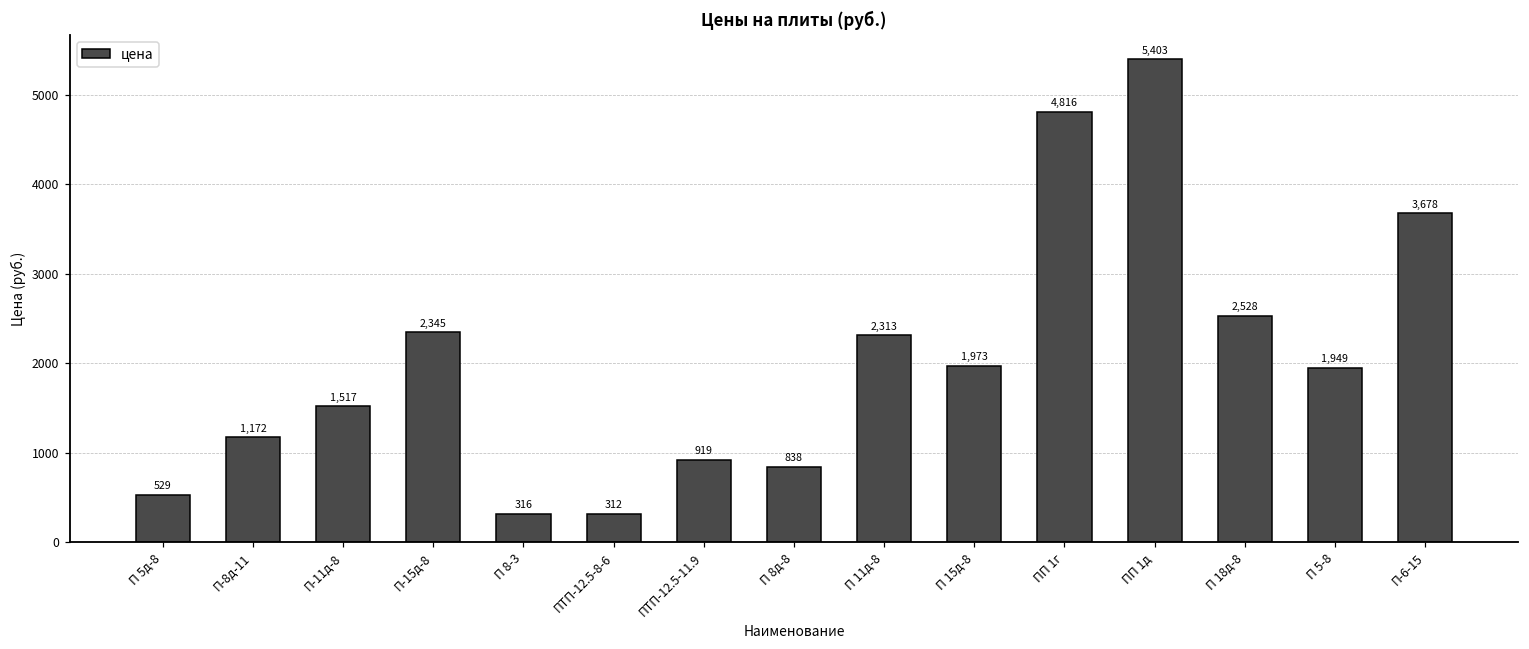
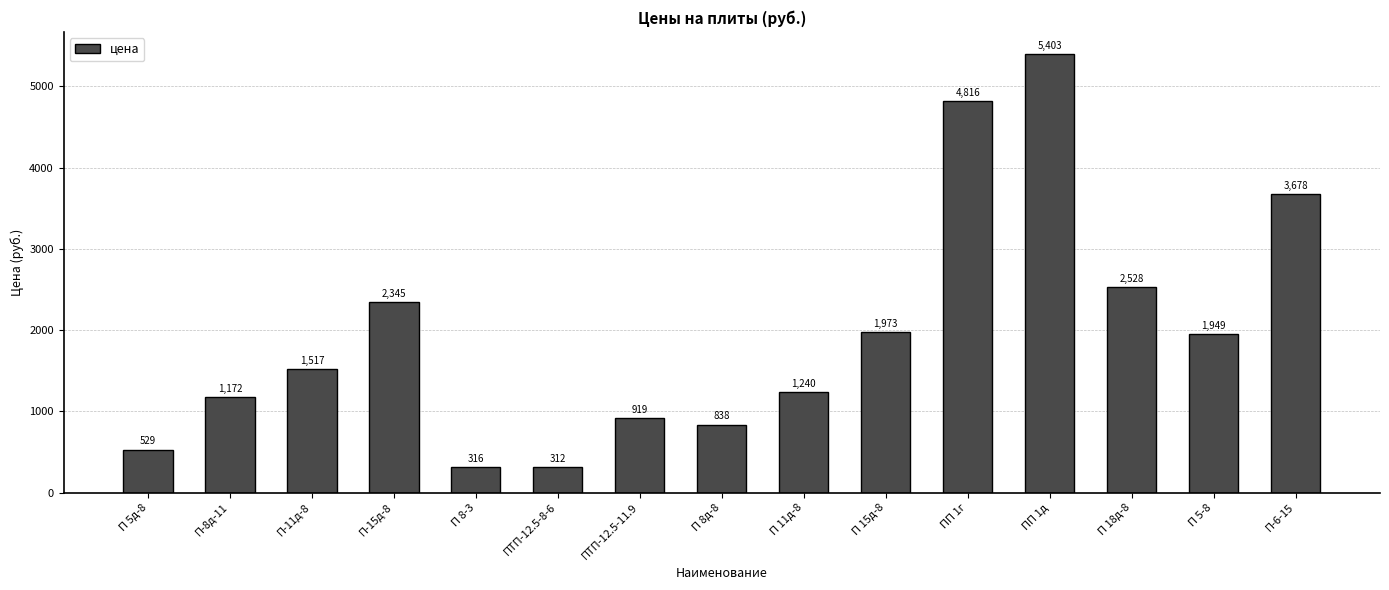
П 11д-8: 2,313 -> 1,240
